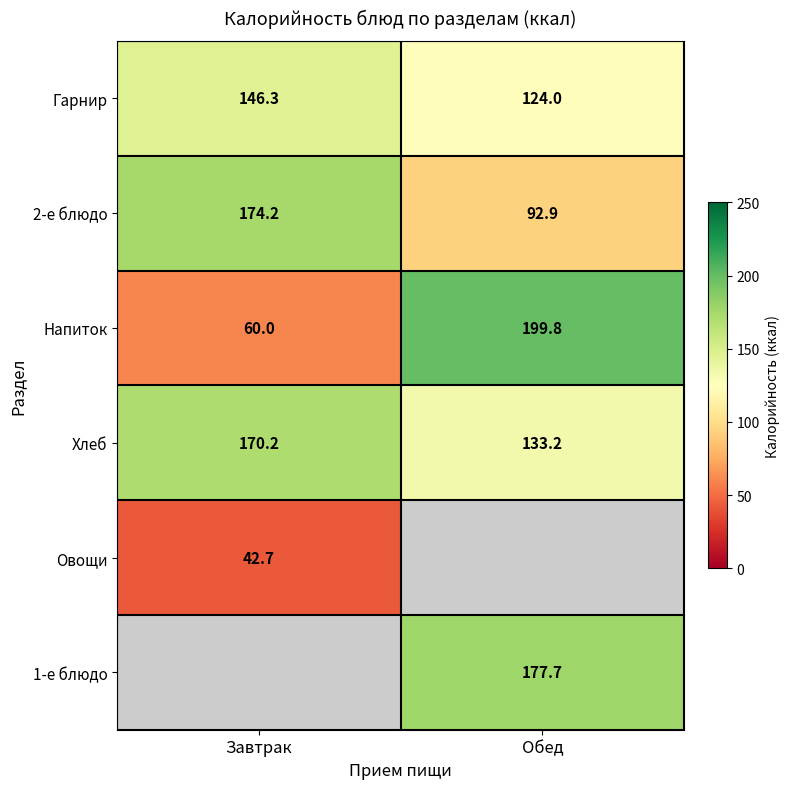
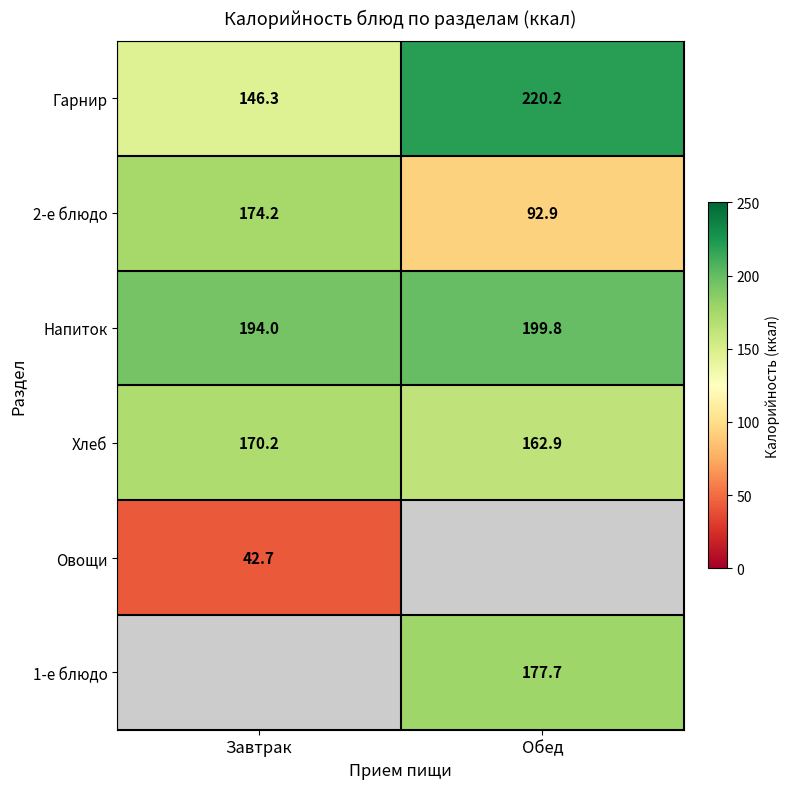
Гарнир, Обед: 124.0 -> 220.2
Напиток, Завтрак: 60.0 -> 194.0
Хлеб, Обед: 133.2 -> 162.9
